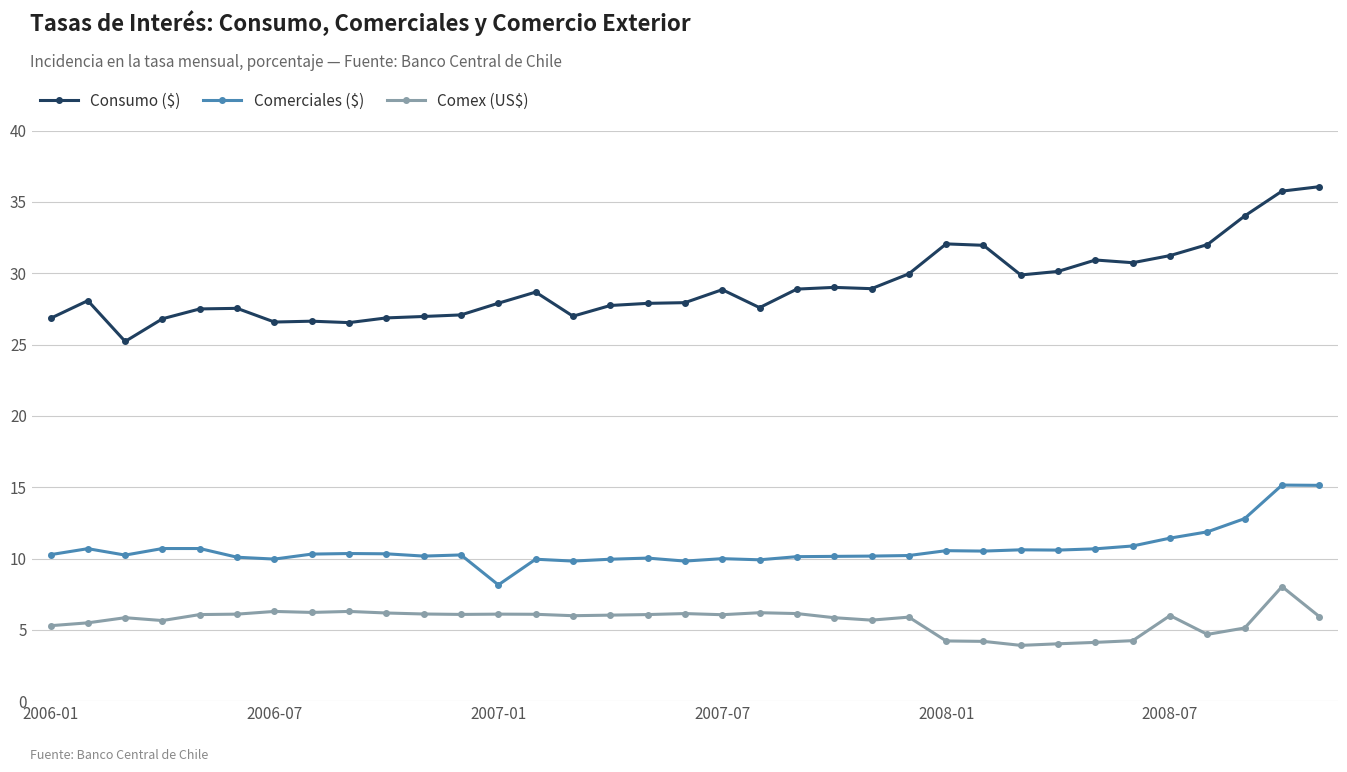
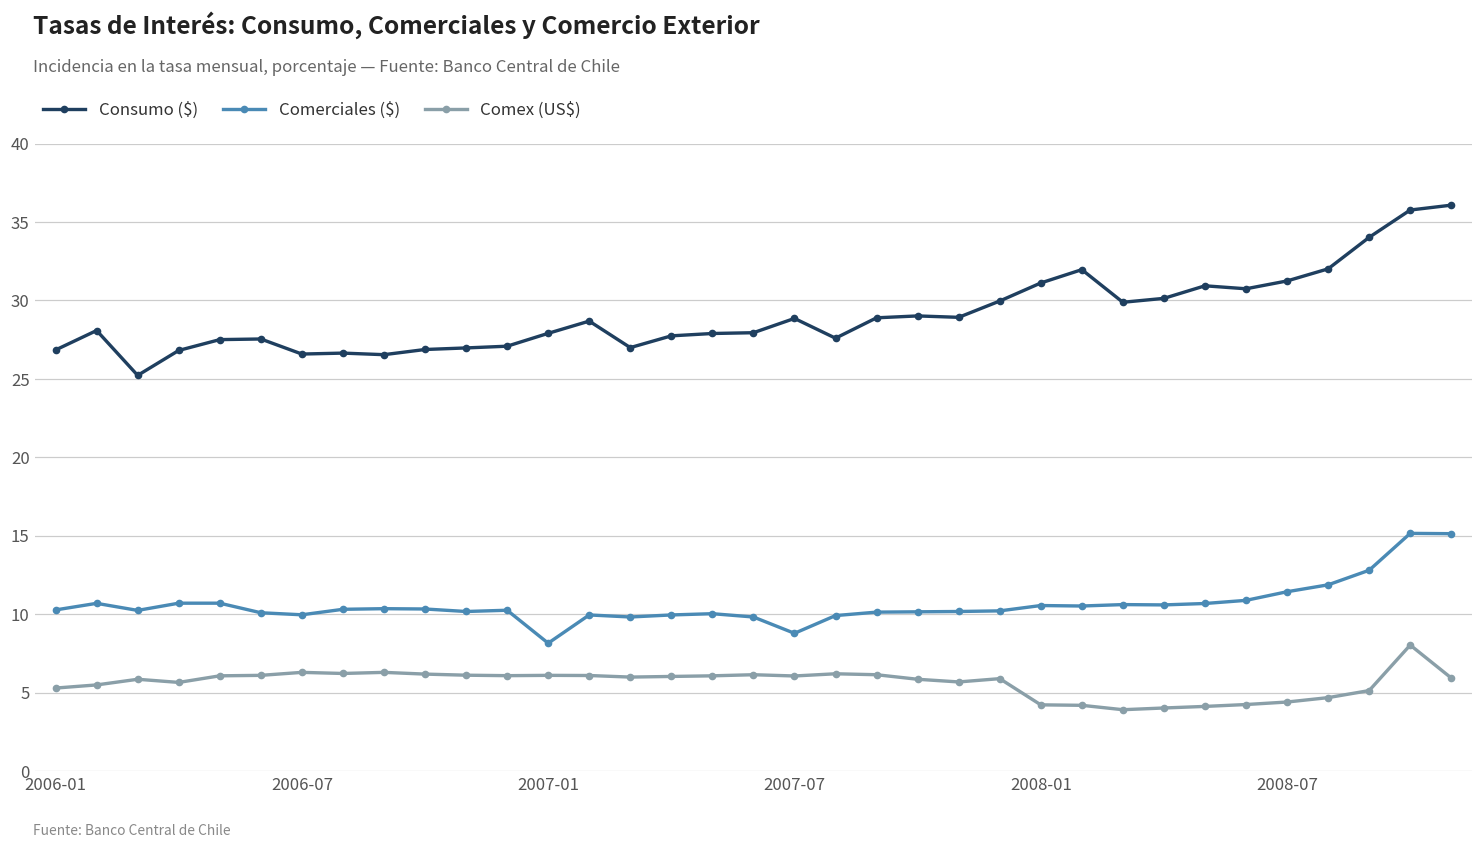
Comerciales ($), 2007-07: 10.0 -> 8.8
Consumo ($), 2008-01: 32.1 -> 31.1
Comex (US$), 2008-07: 6.0 -> 4.4
